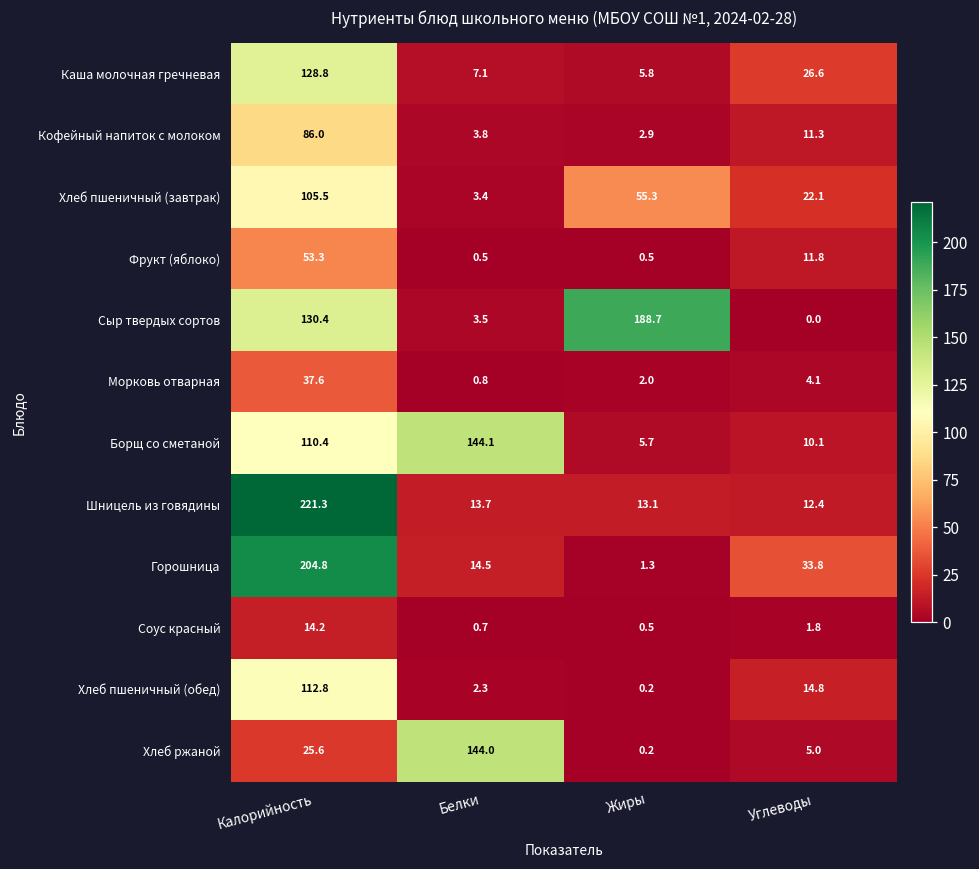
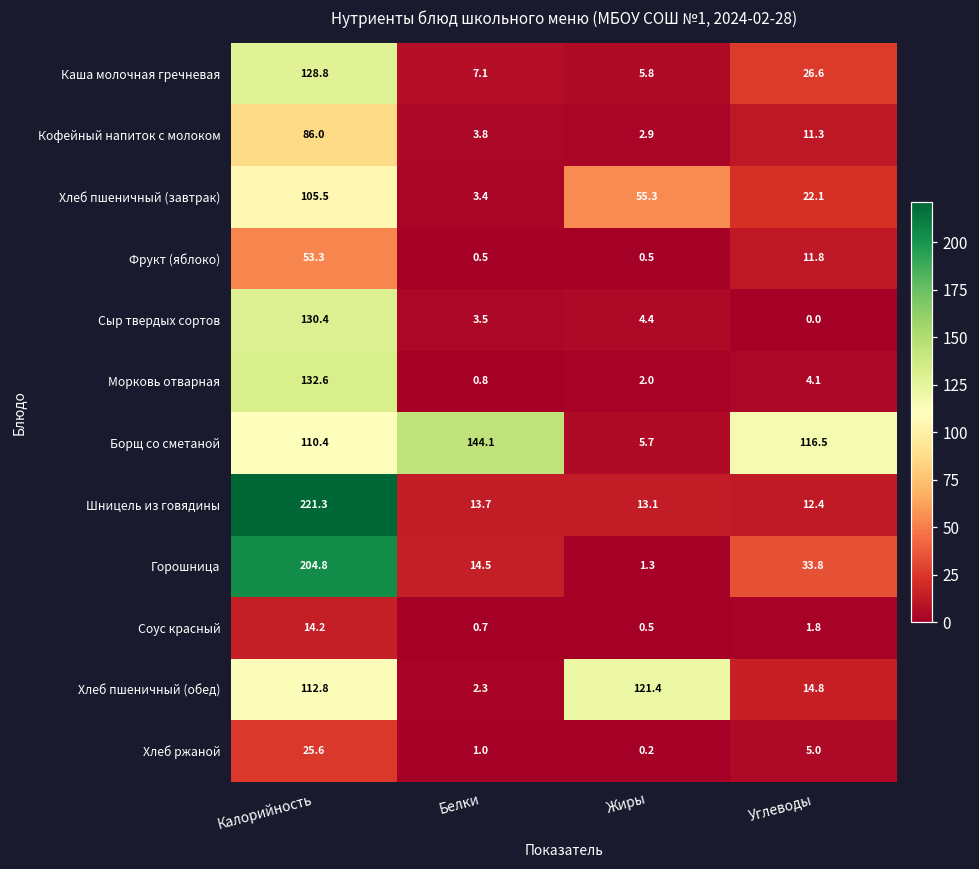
Сыр твердых сортов, Жиры: 188.7 -> 4.4
Морковь отварная, Калорийность: 37.6 -> 132.6
Борщ со сметаной, Углеводы: 10.1 -> 116.5
Хлеб пшеничный (обед), Жиры: 0.2 -> 121.4
Хлеб ржаной, Белки: 144.0 -> 1.0
